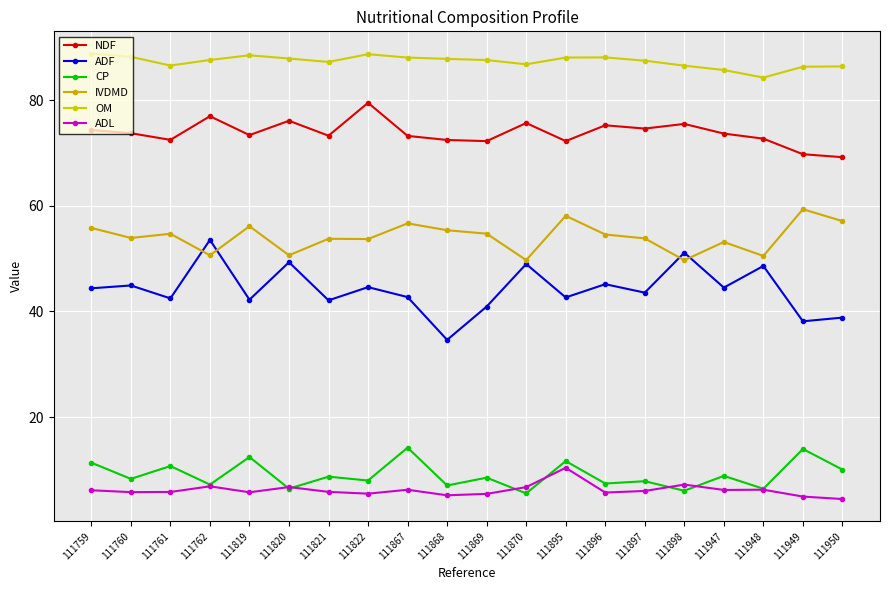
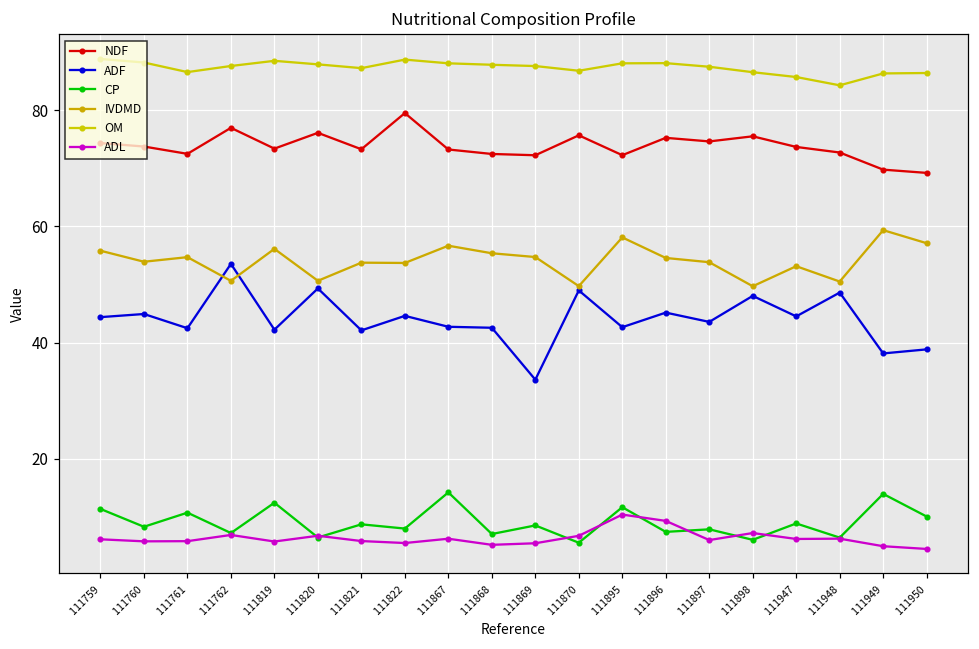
ADF, 111868: 35 -> 43
ADF, 111869: 41 -> 34
ADL, 111896: 6 -> 9
ADF, 111898: 51 -> 48
